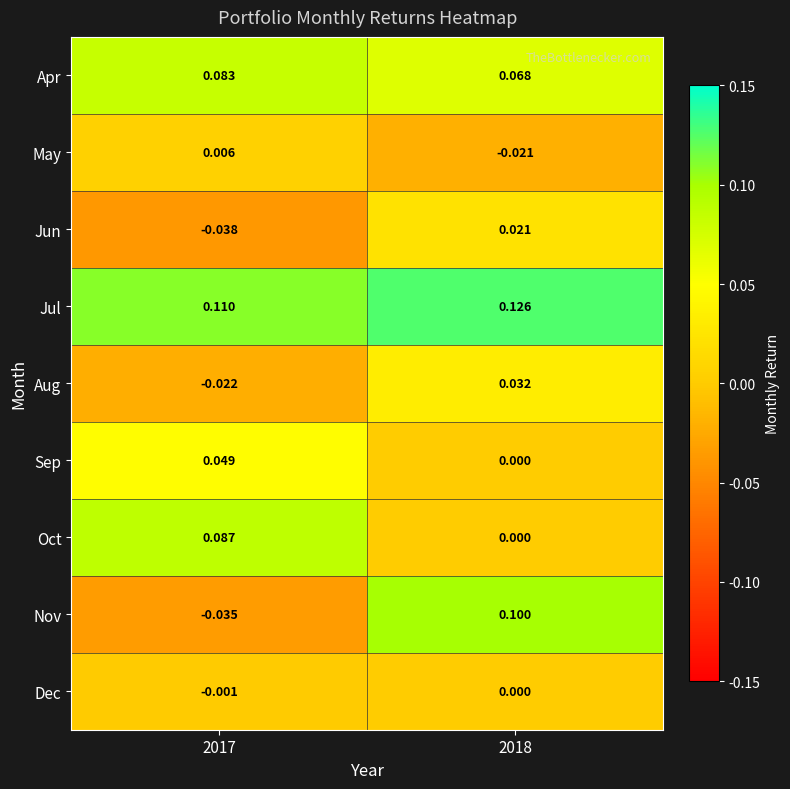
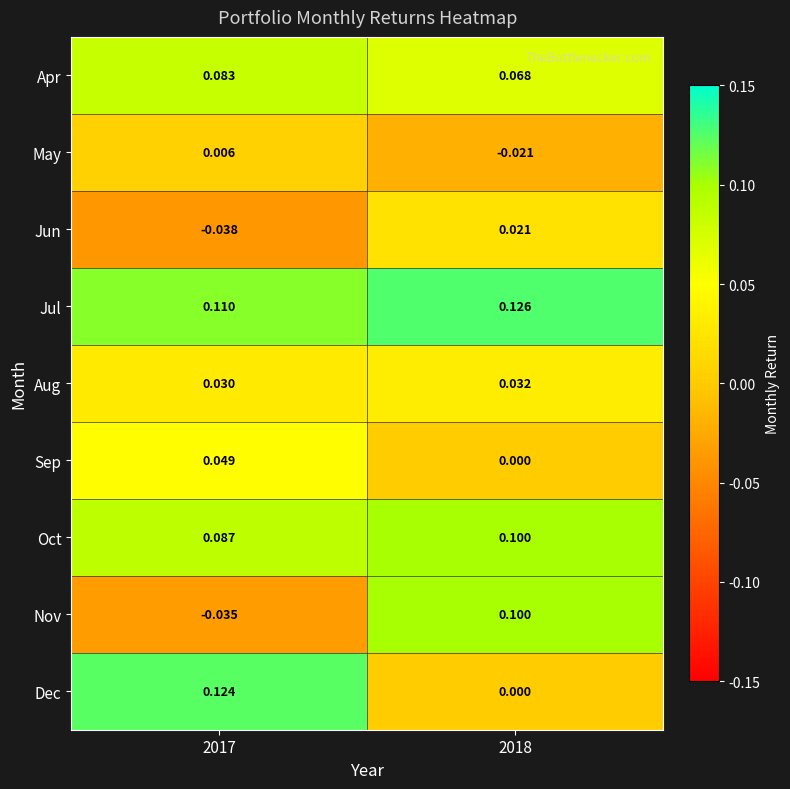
Aug, 2017: -0.022 -> 0.030
Oct, 2018: 0.000 -> 0.100
Dec, 2017: -0.001 -> 0.124
